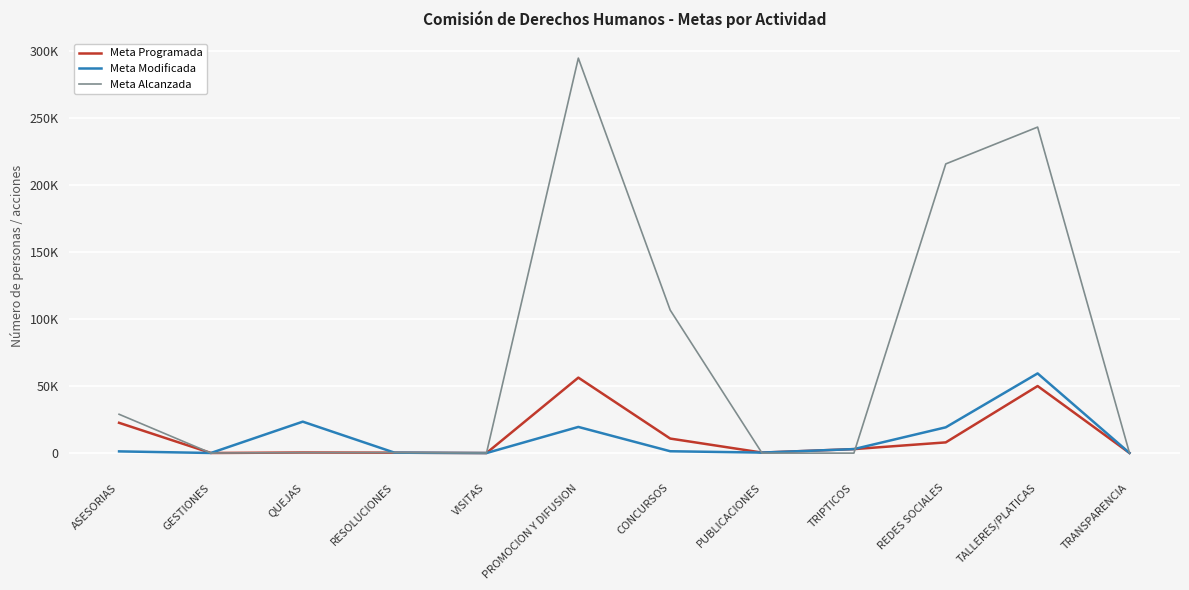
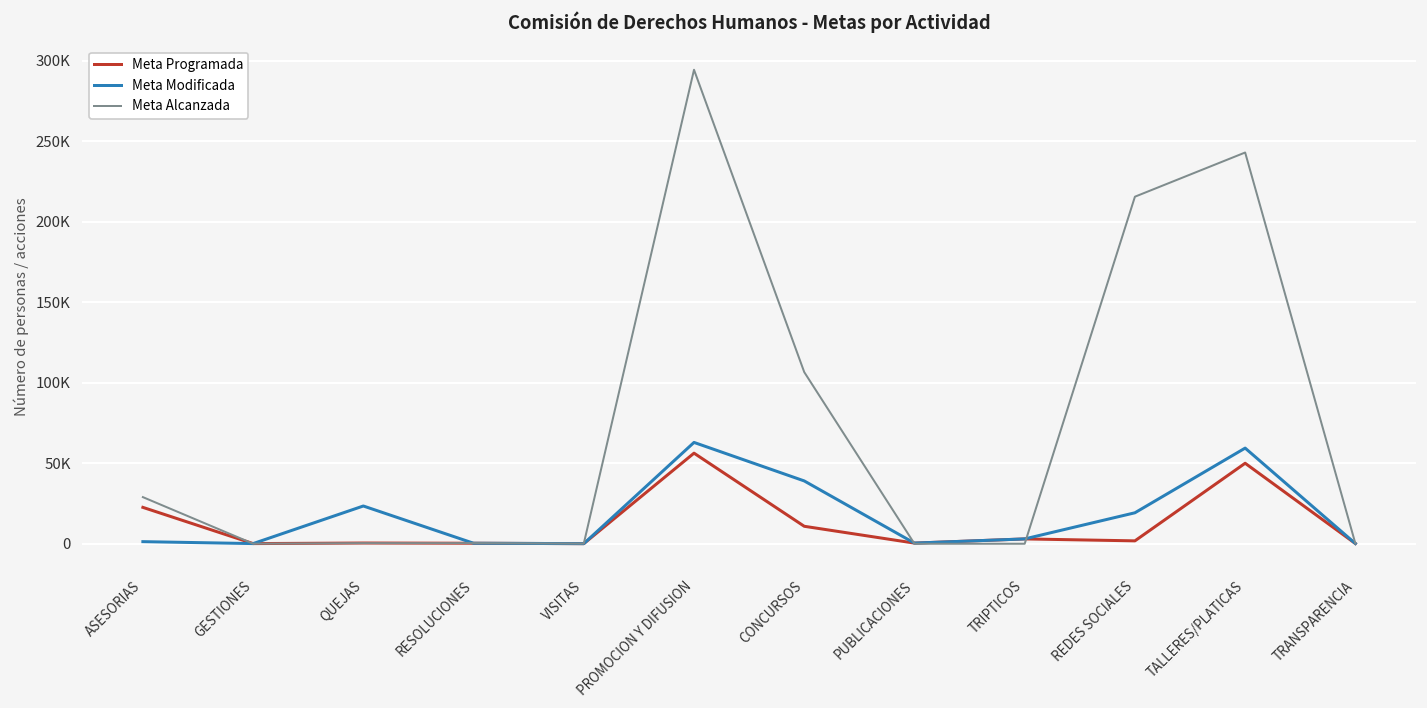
Meta Modificada, PROMOCION Y DIFUSION: 20000 -> 63000
Meta Modificada, CONCURSOS: 1000 -> 39000
Meta Programada, REDES SOCIALES: 8000 -> 2000
